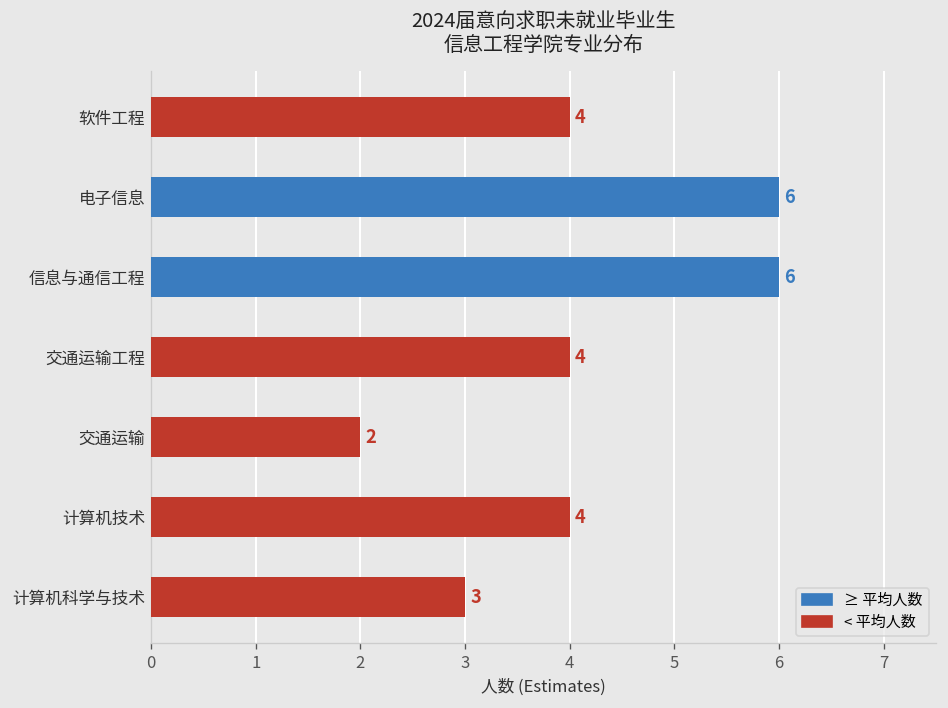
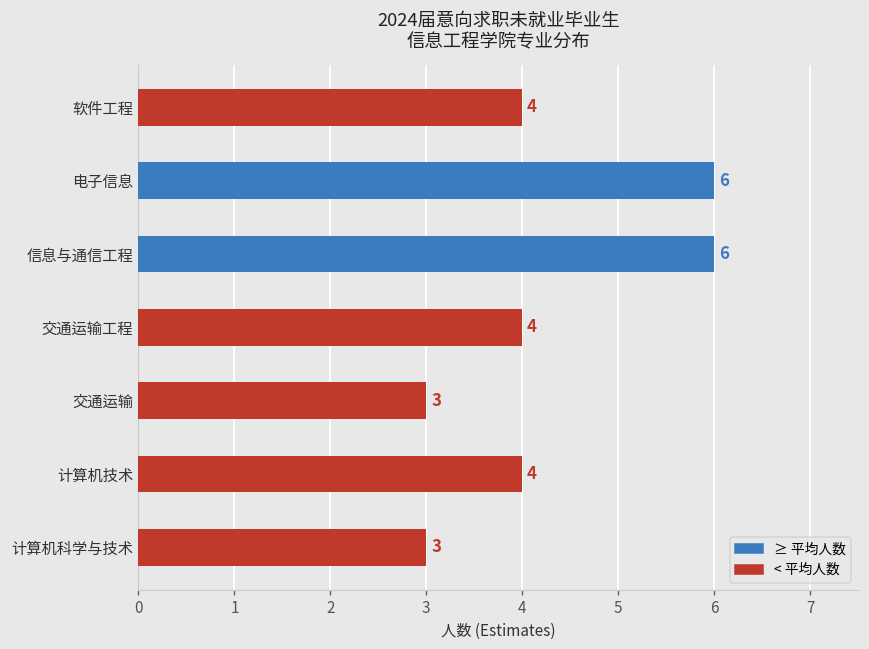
交通运输: 2 -> 3
